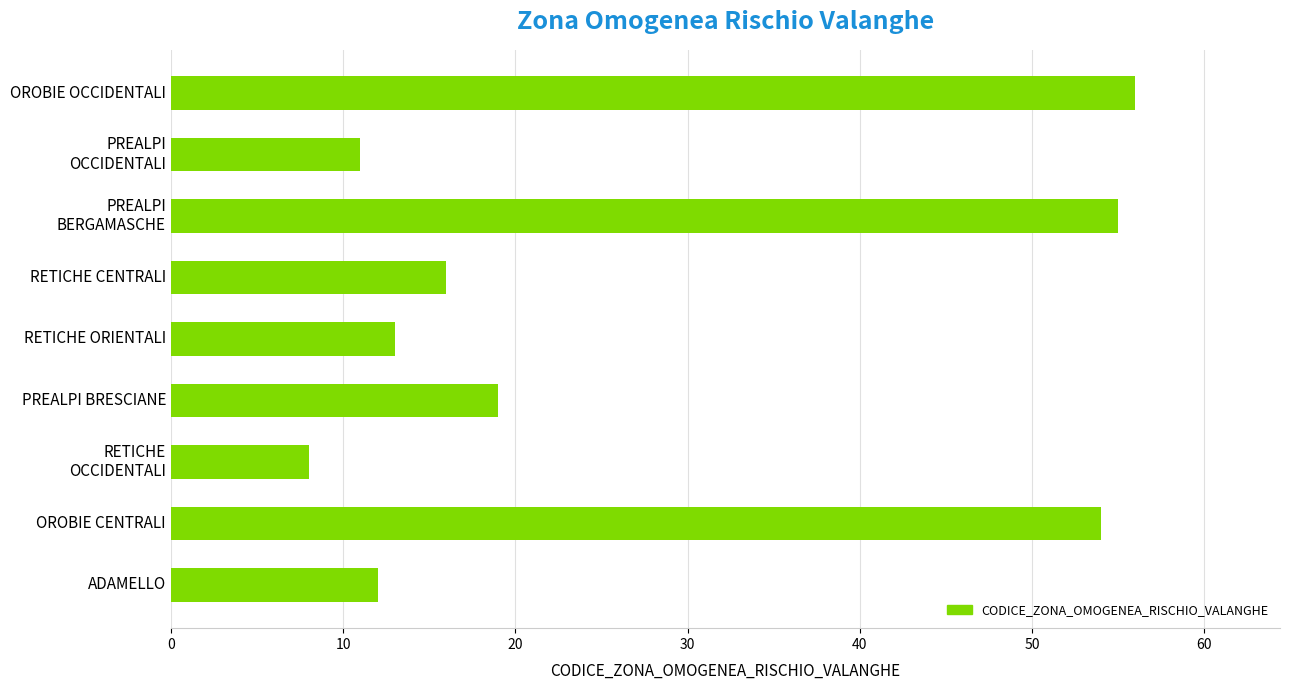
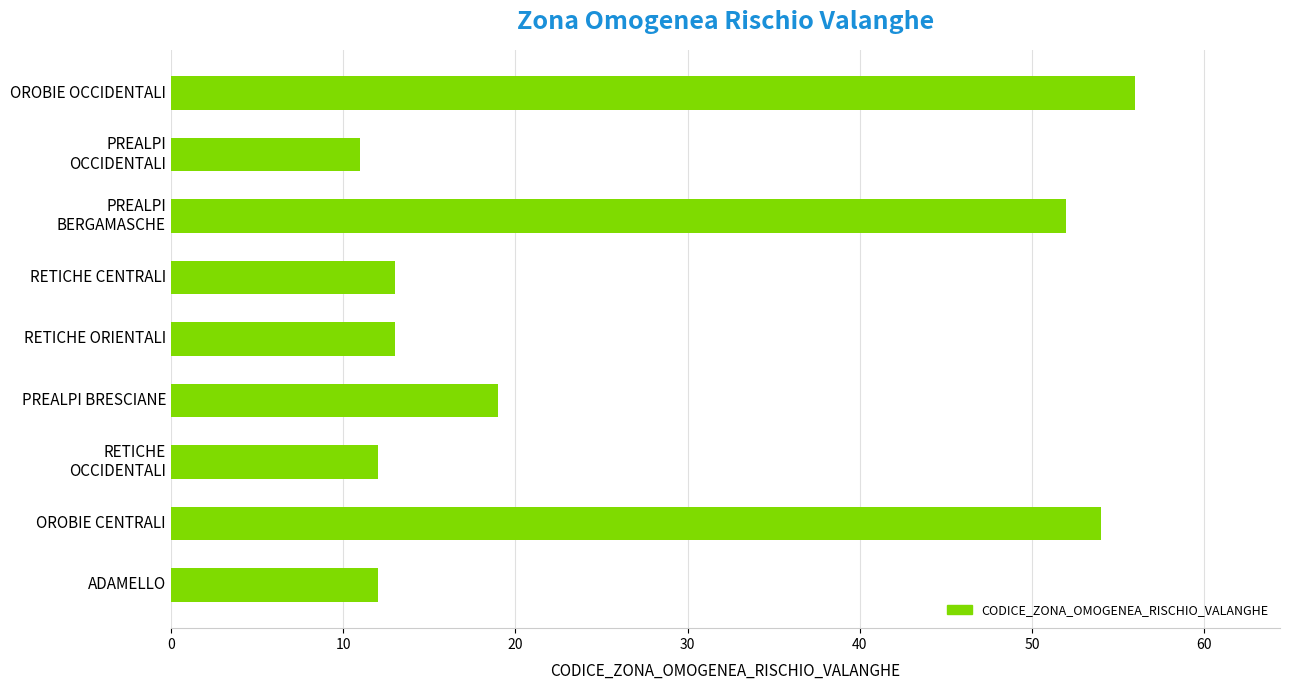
PREALPI BERGAMASCHE: 55 -> 52
RETICHE CENTRALI: 16 -> 13
RETICHE OCCIDENTALI: 8 -> 12
